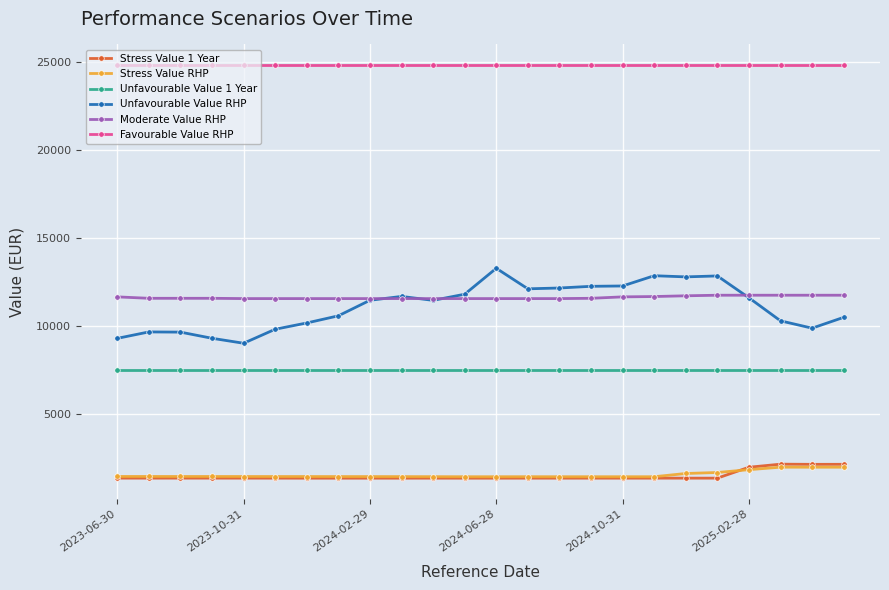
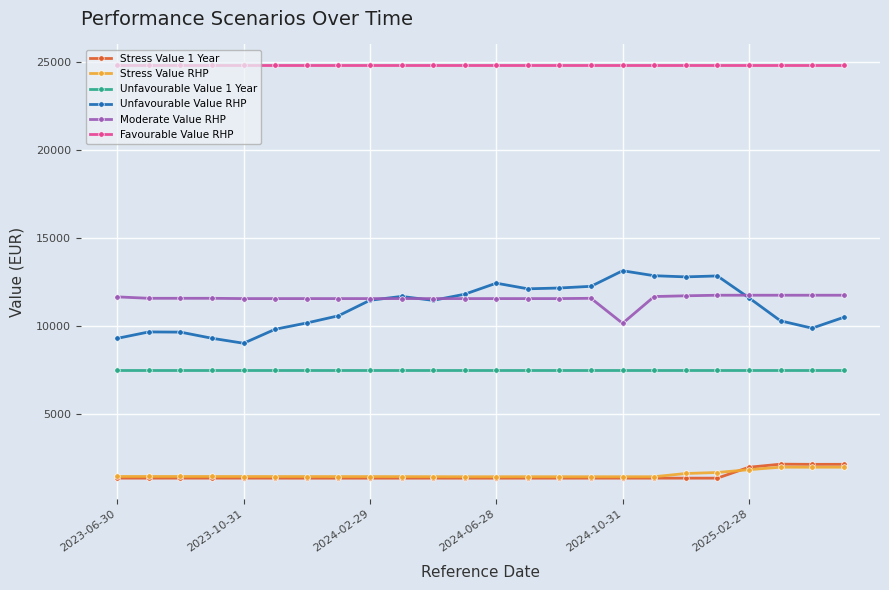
Unfavourable Value RHP, 2024-06-28: 13300 -> 12400
Unfavourable Value RHP, 2024-10-31: 12300 -> 13100
Moderate Value RHP, 2024-10-31: 11700 -> 10200
